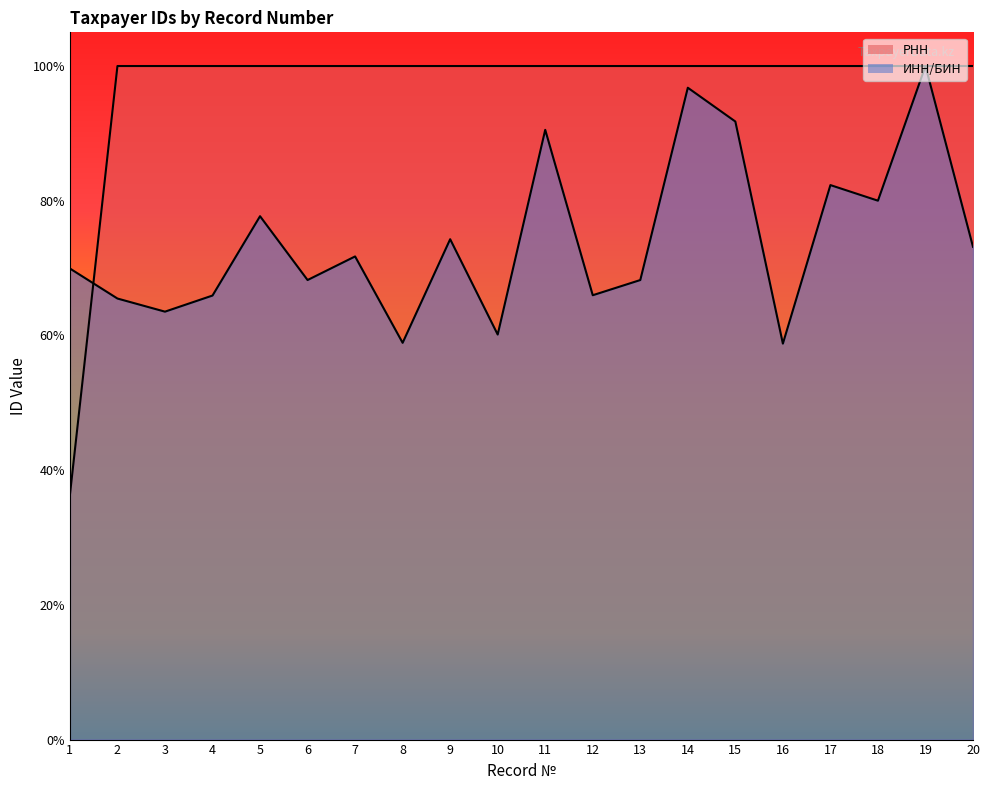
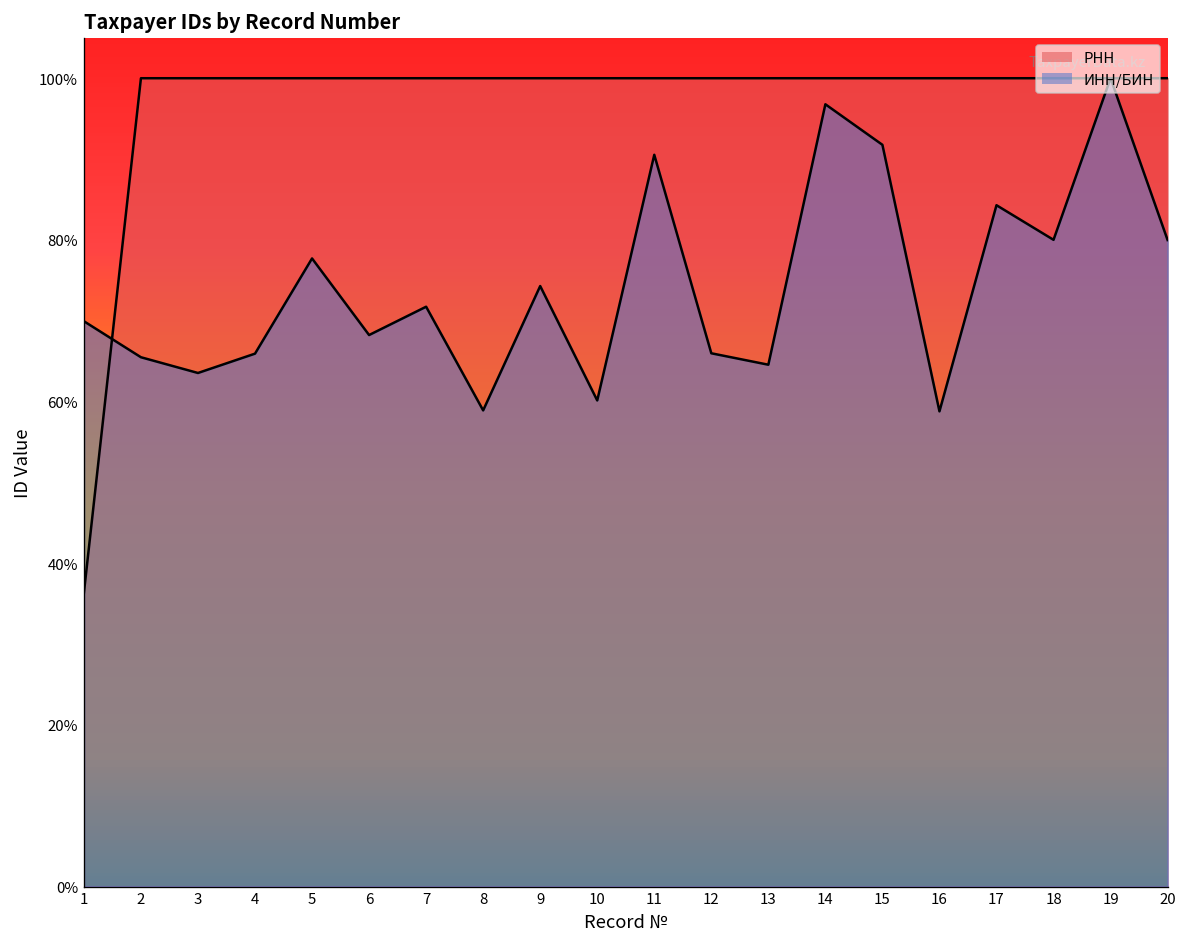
ИНН/БИН, 13: 68% -> 65%
ИНН/БИН, 17: 82% -> 84%
ИНН/БИН, 20: 73% -> 80%
